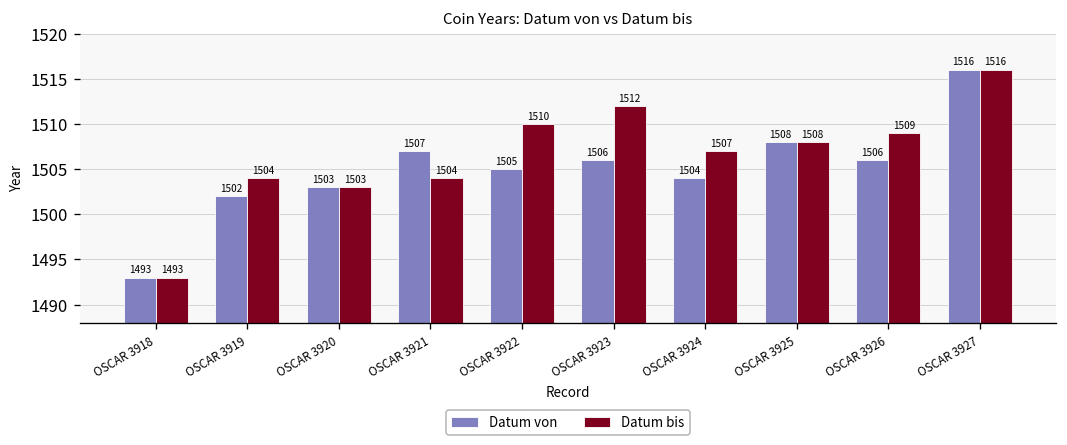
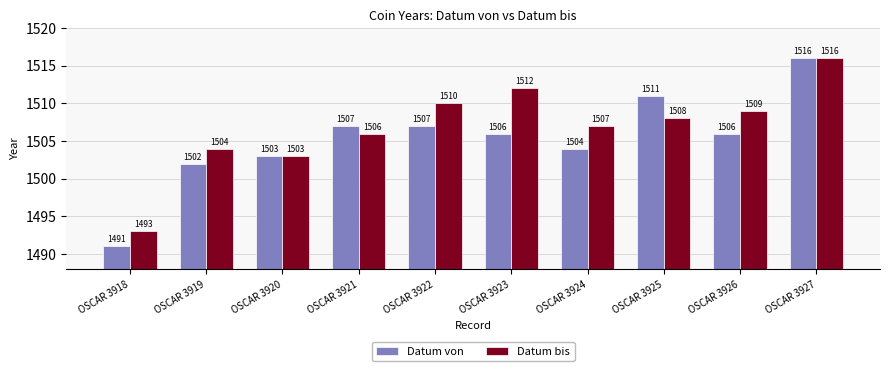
Datum von, OSCAR 3918: 1493 -> 1491
Datum bis, OSCAR 3921: 1504 -> 1506
Datum von, OSCAR 3922: 1505 -> 1507
Datum von, OSCAR 3925: 1508 -> 1511
